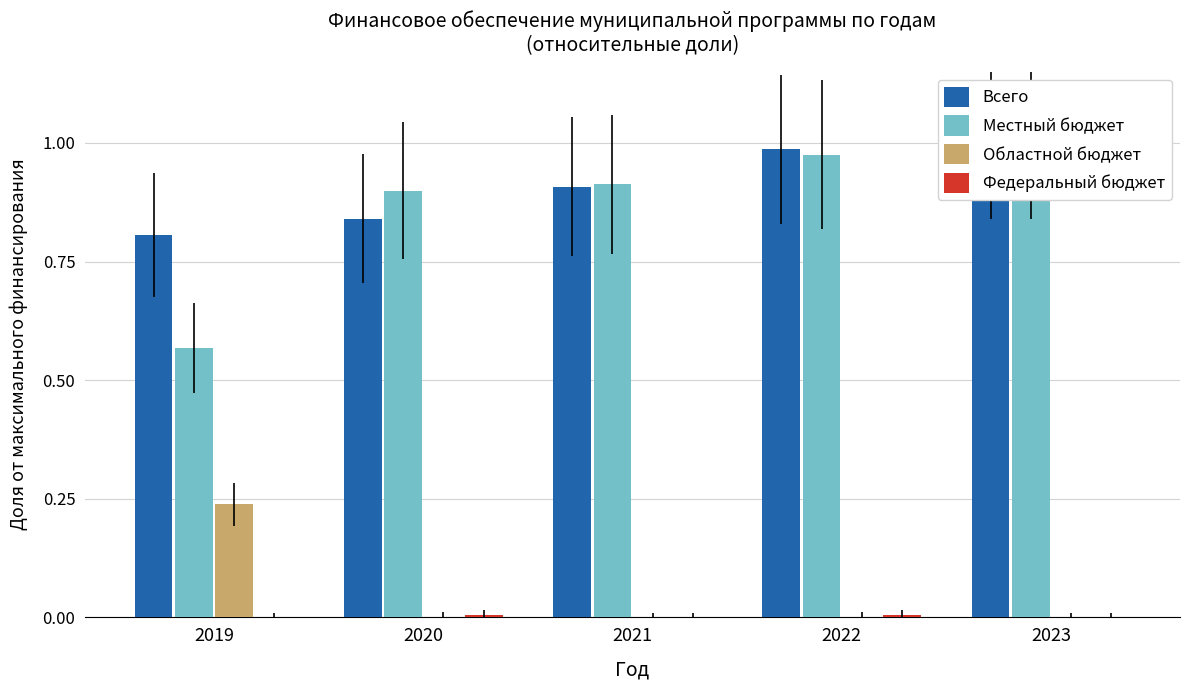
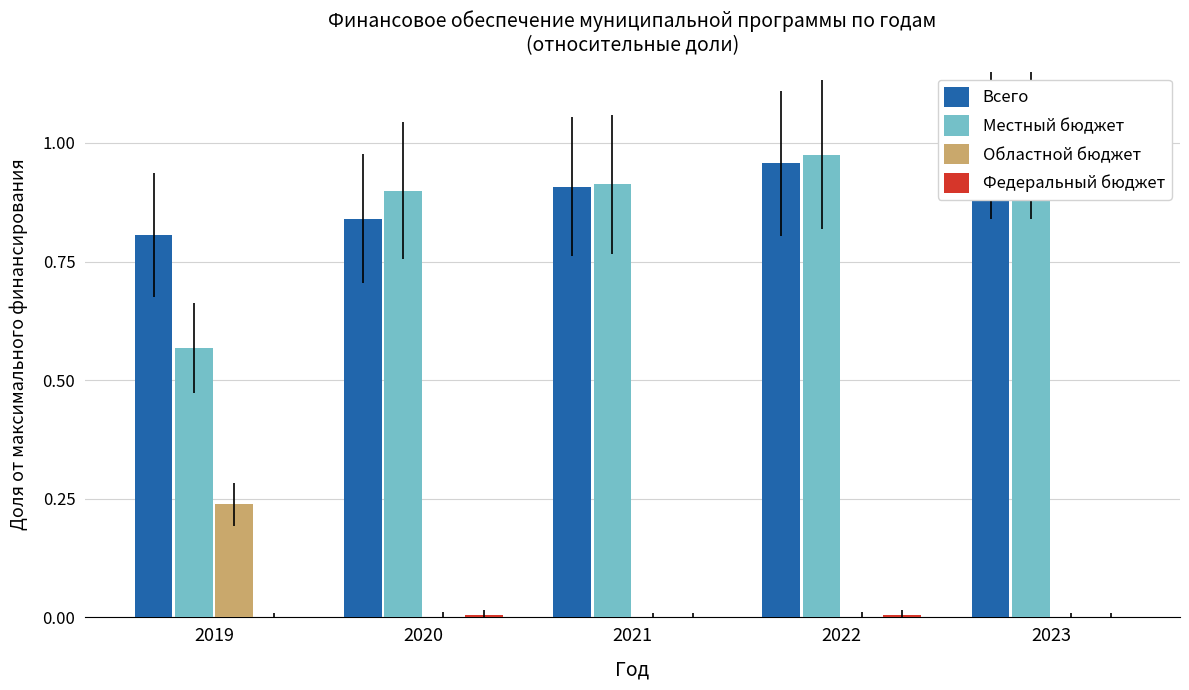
Всего, 2022: 0.99 -> 0.96
